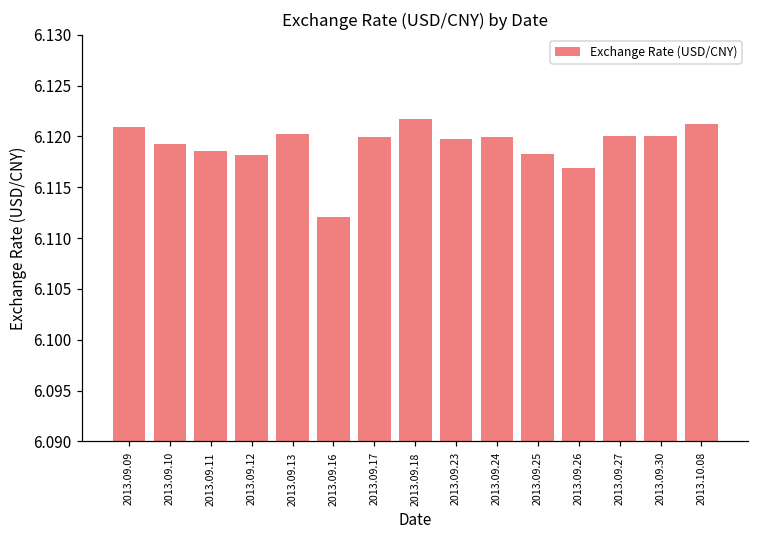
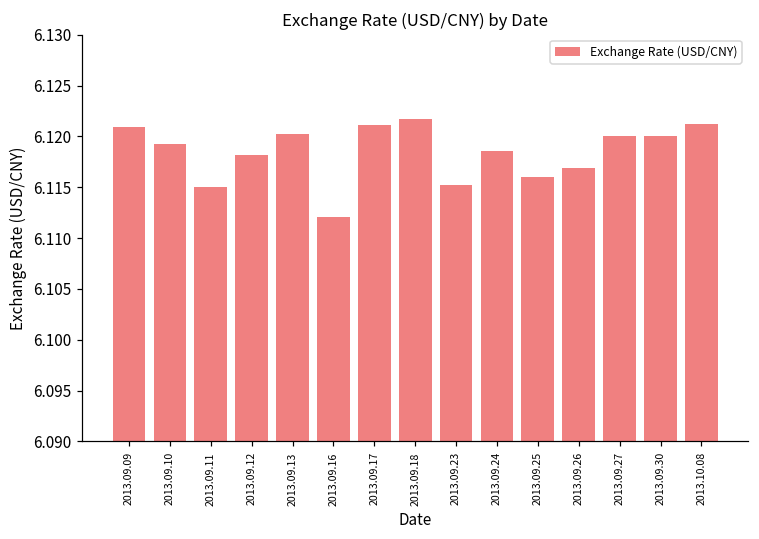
2013.09.11: 6.119 -> 6.115
2013.09.17: 6.120 -> 6.121
2013.09.23: 6.120 -> 6.115
2013.09.24: 6.120 -> 6.119
2013.09.25: 6.118 -> 6.116
